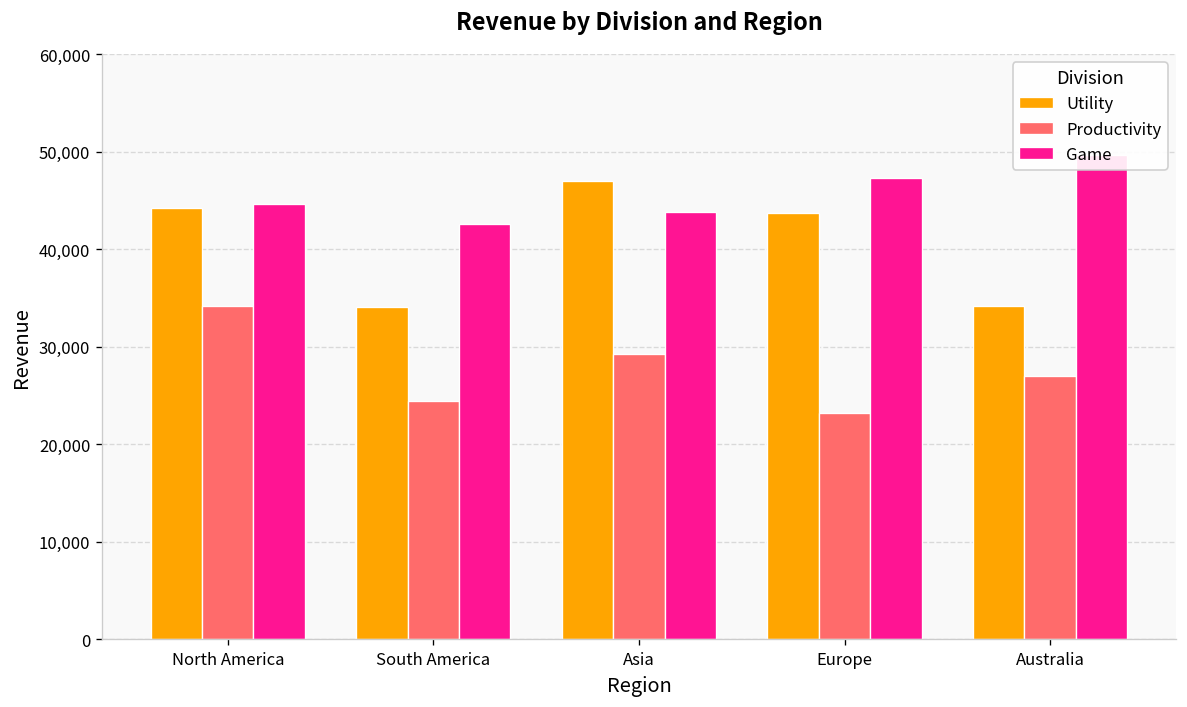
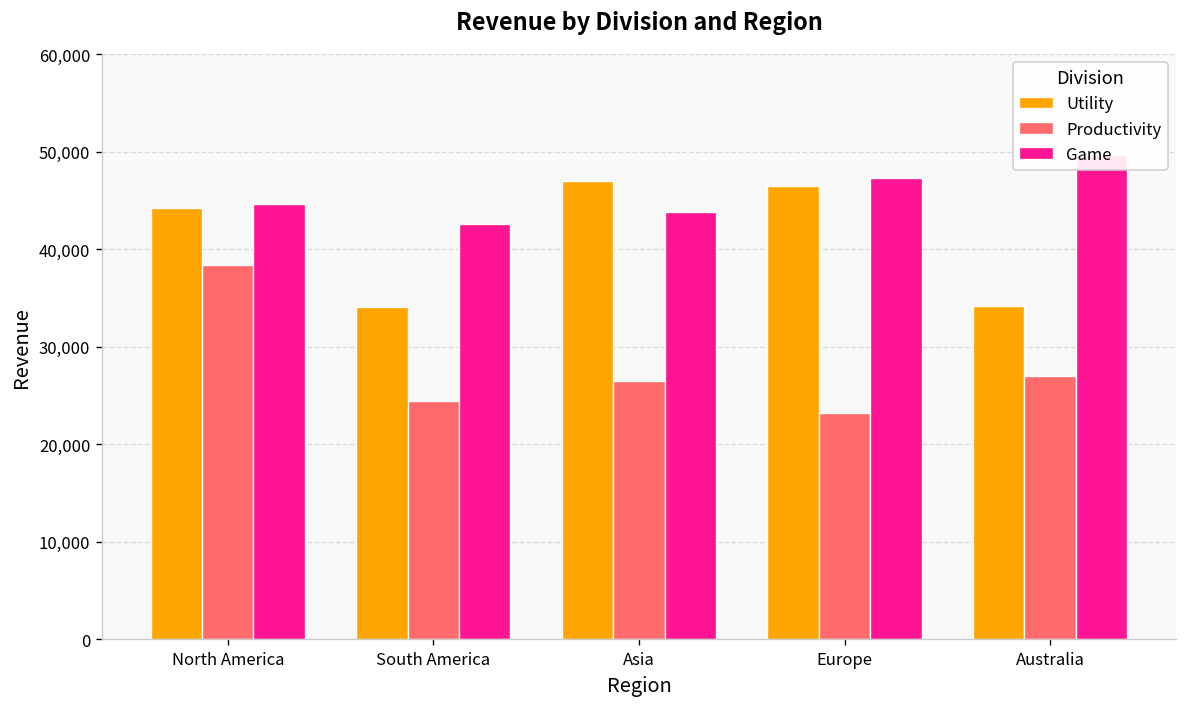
Productivity, North America: 34,000 -> 38,000
Productivity, Asia: 29,000 -> 26,000
Utility, Europe: 44,000 -> 46,000
